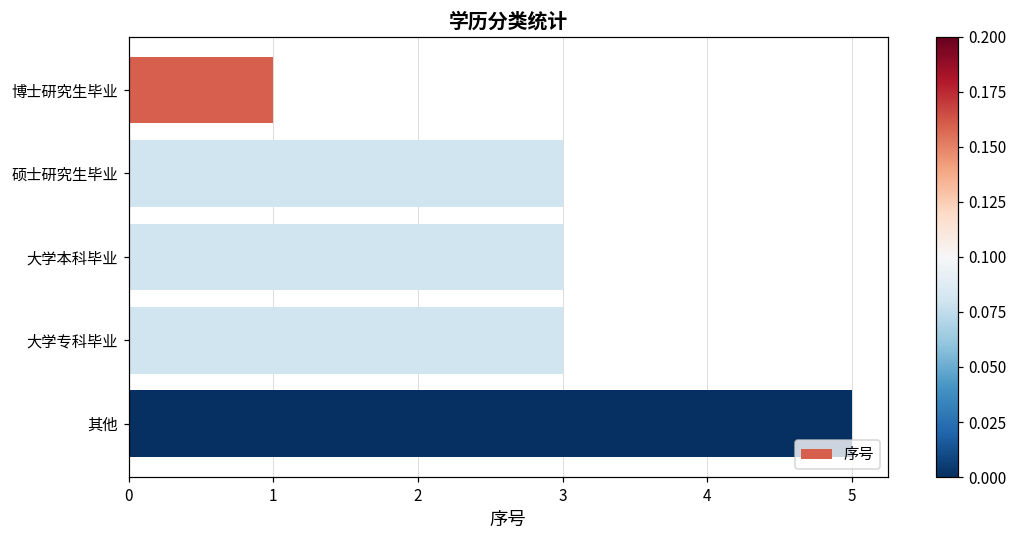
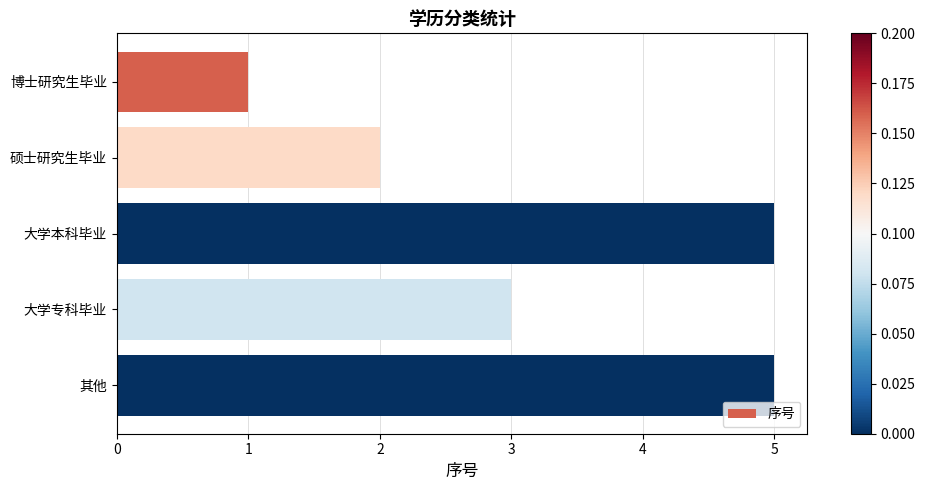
硕士研究生毕业: 3 -> 2
大学本科毕业: 3 -> 5
